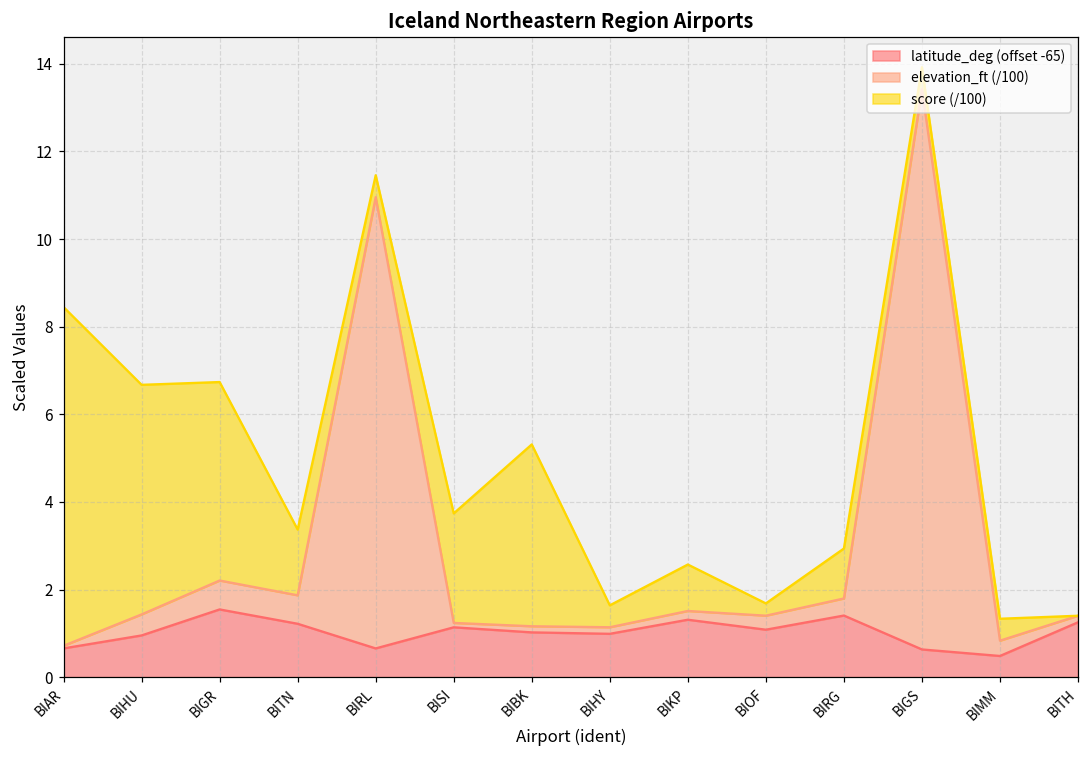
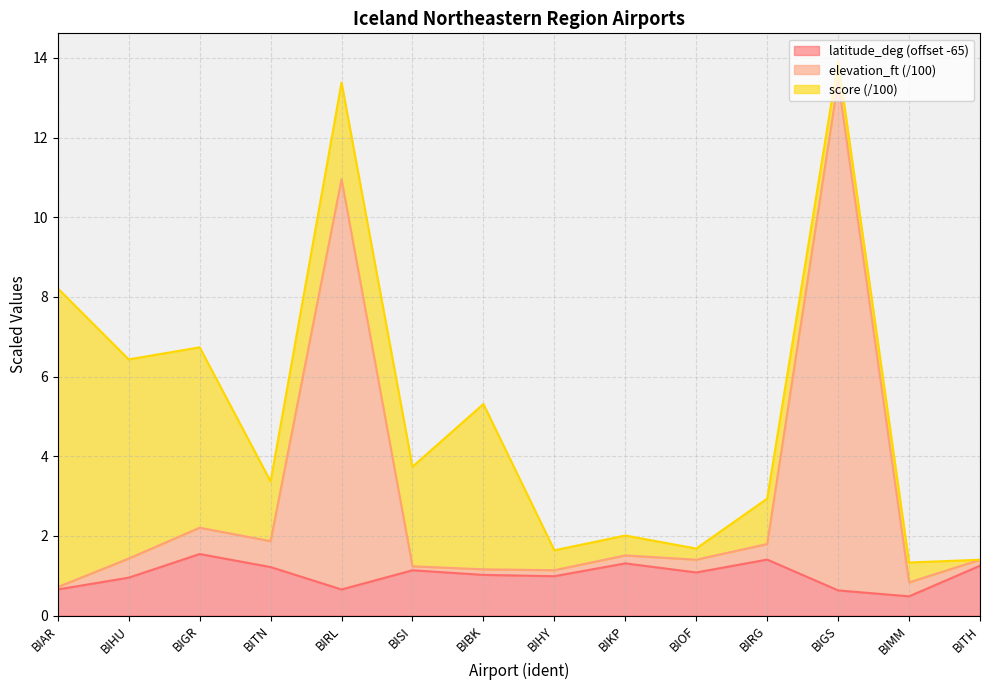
score (/100), BIAR: 7.7 -> 7.5
score (/100), BIHU: 5.2 -> 5.0
score (/100), BIRL: 0.5 -> 2.4
score (/100), BIKP: 1.1 -> 0.5
